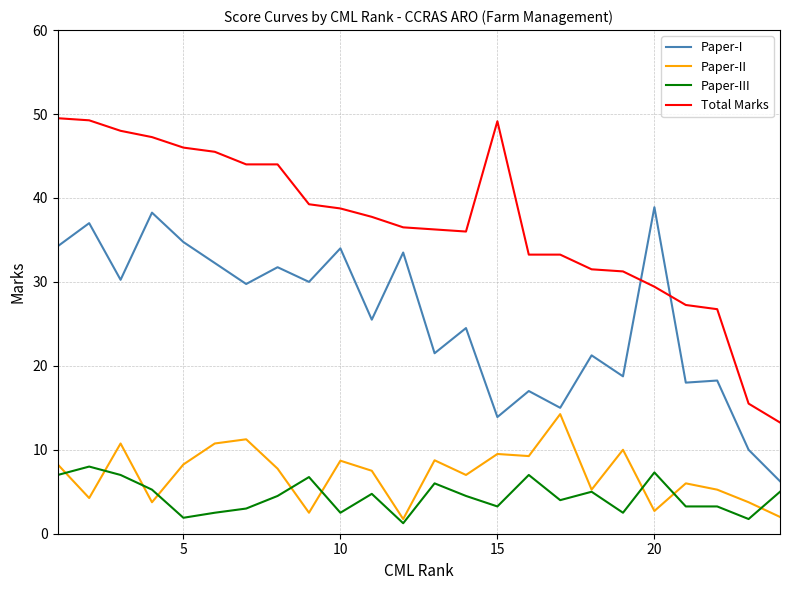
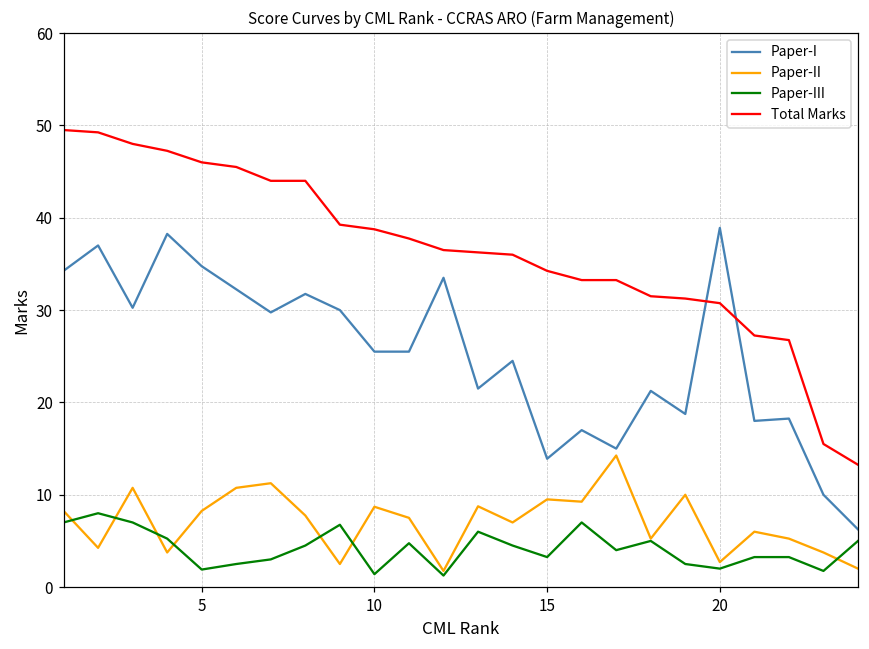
Paper-I, 10: 34 -> 26
Paper-III, 10: 3 -> 1
Total Marks, 15: 49 -> 34
Paper-III, 20: 7 -> 2
Total Marks, 20: 29 -> 31
